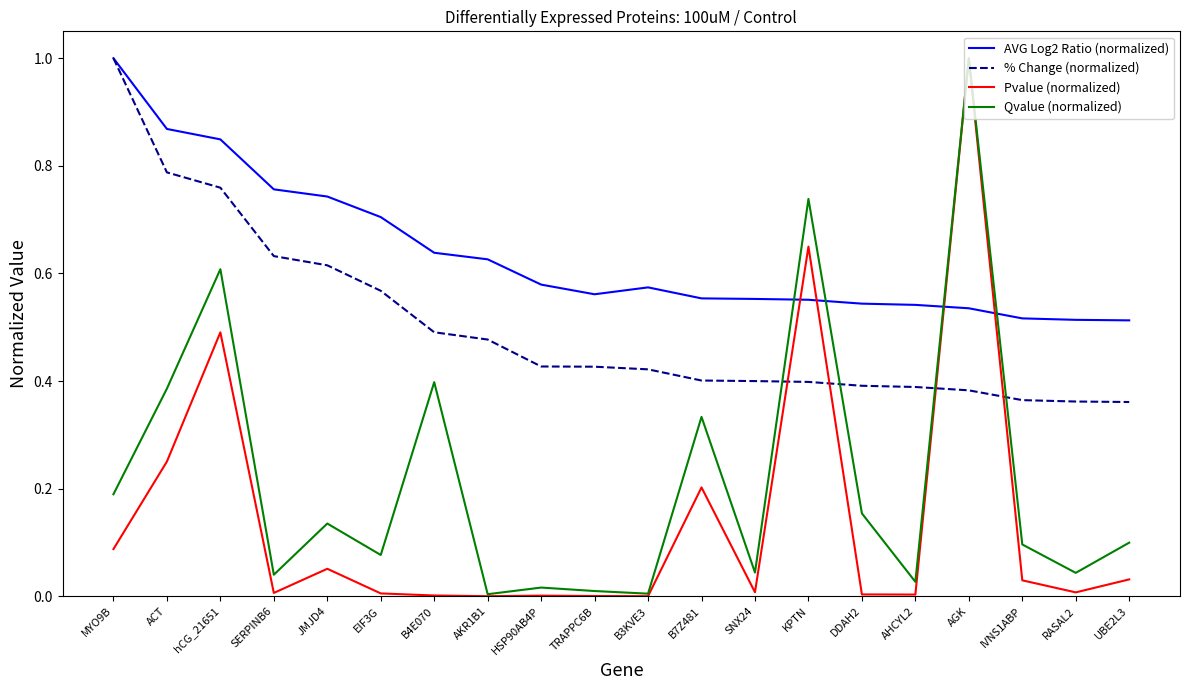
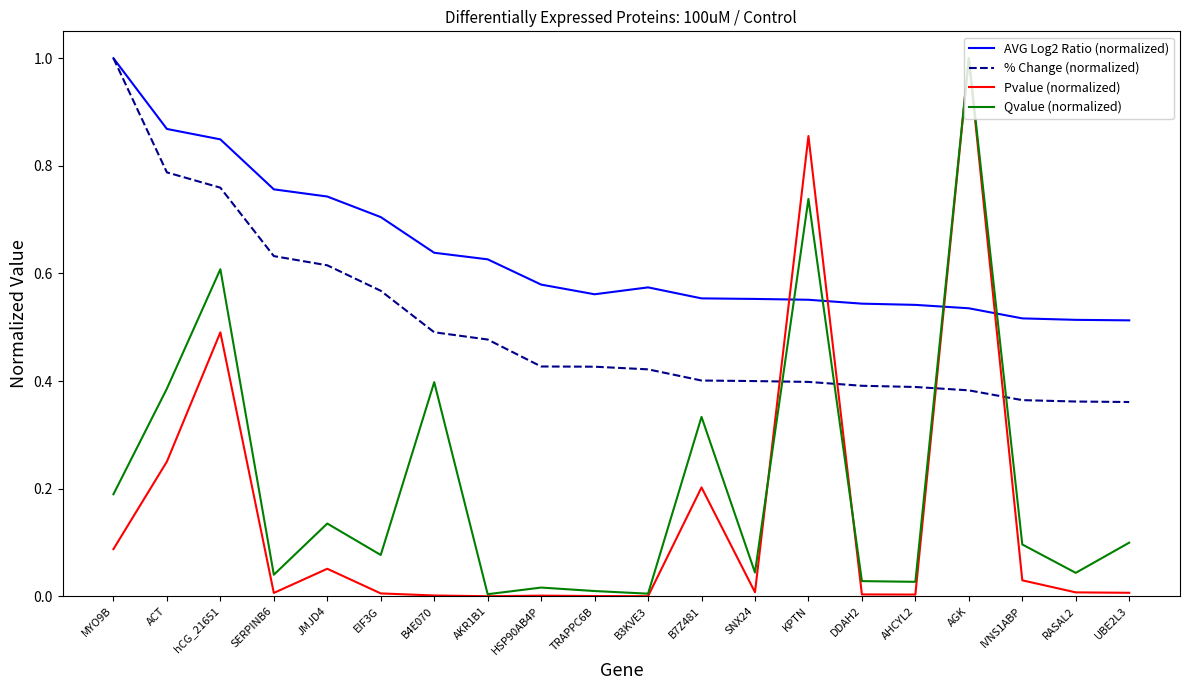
Pvalue (normalized), KPTN: 0.65 -> 0.86
Qvalue (normalized), DDAH2: 0.15 -> 0.03
Pvalue (normalized), UBE2L3: 0.03 -> 0.01
